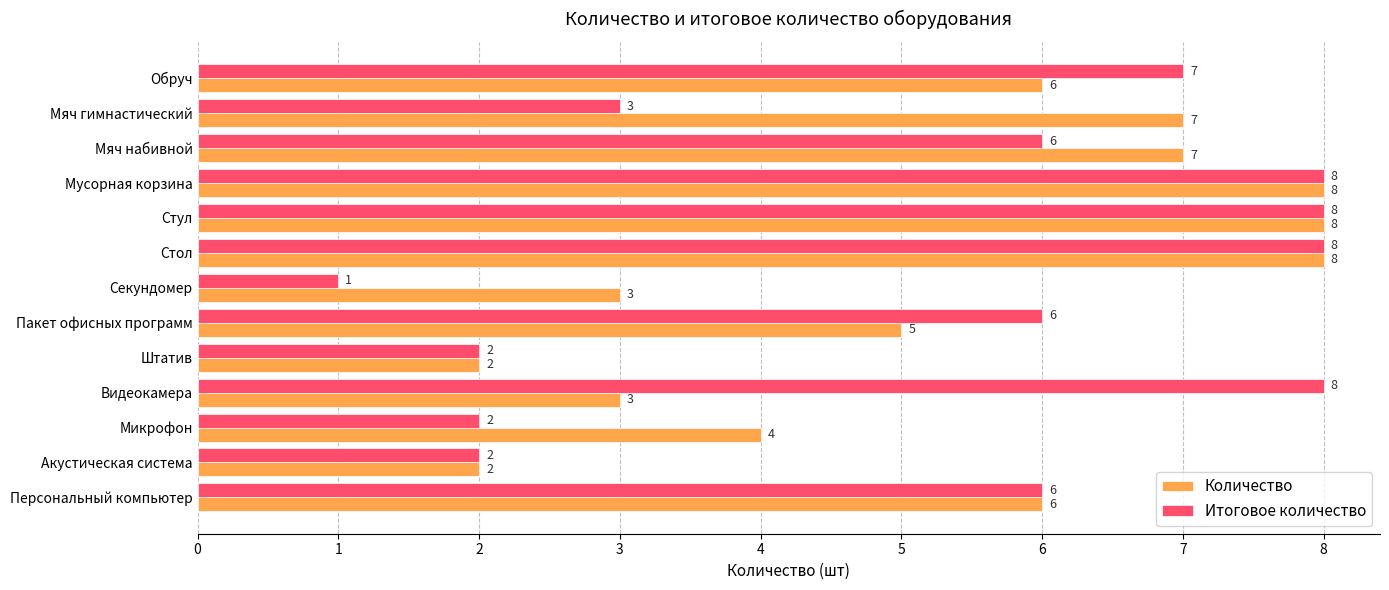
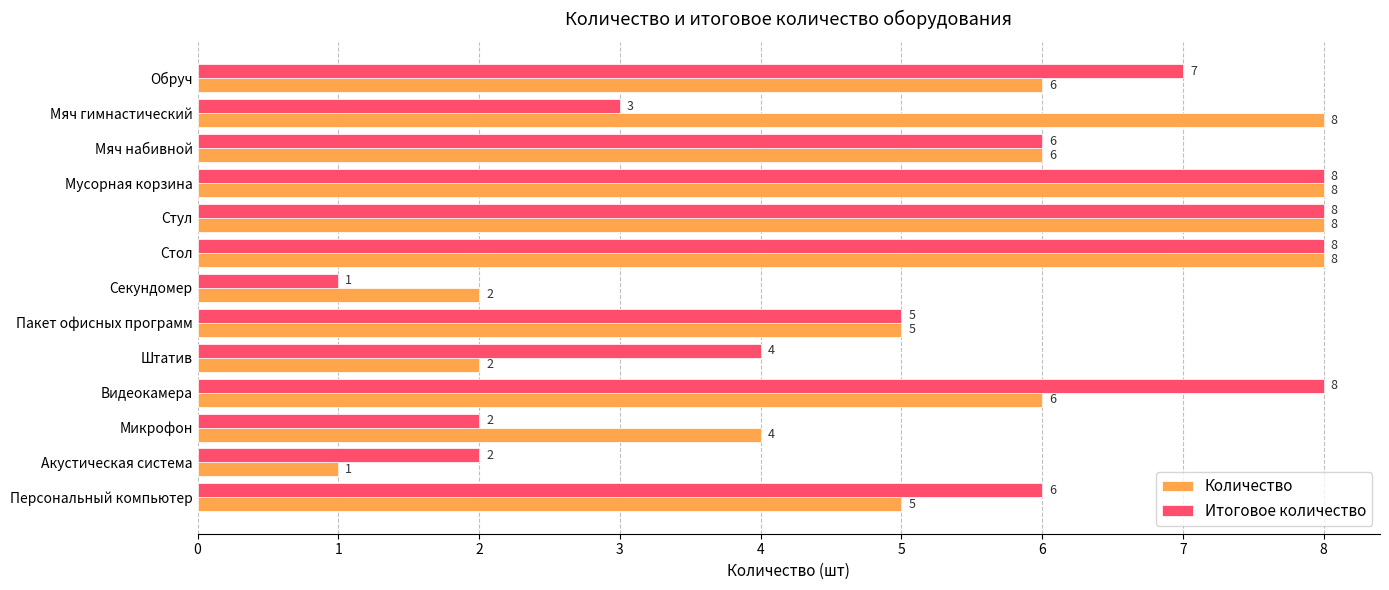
Количество, Мяч гимнастический: 7 -> 8
Количество, Мяч набивной: 7 -> 6
Количество, Секундомер: 3 -> 2
Итоговое количество, Пакет офисных программ: 6 -> 5
Итоговое количество, Штатив: 2 -> 4
Количество, Видеокамера: 3 -> 6
Количество, Акустическая система: 2 -> 1
Количество, Персональный компьютер: 6 -> 5
